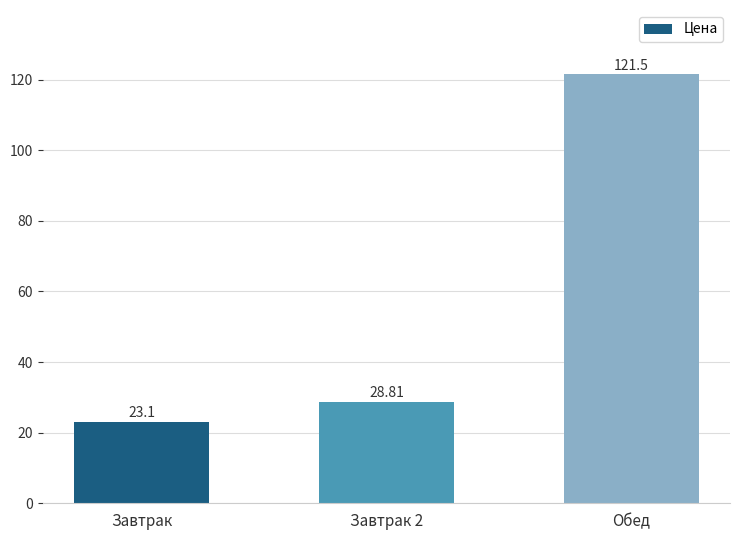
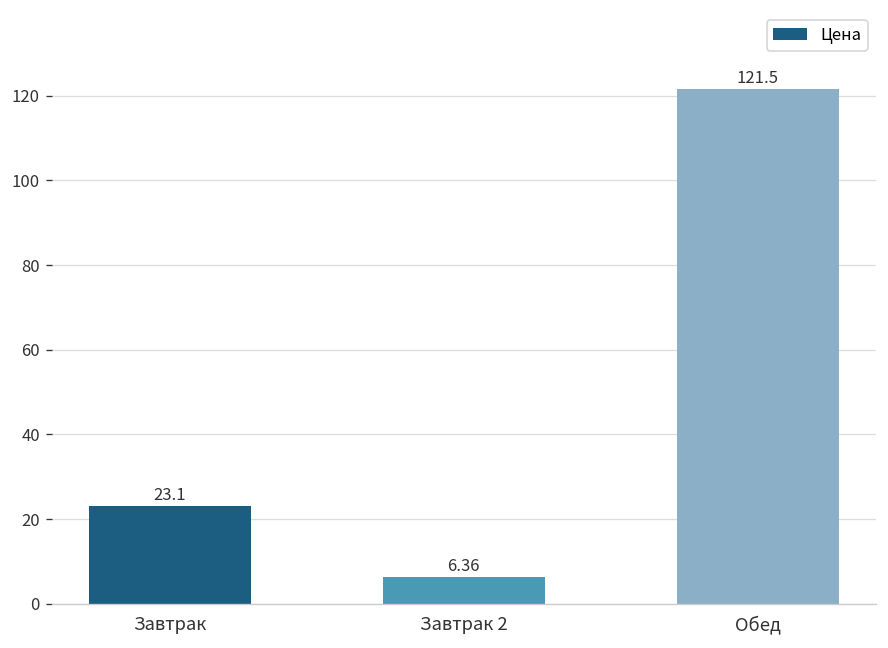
Завтрак 2: 28.81 -> 6.36
